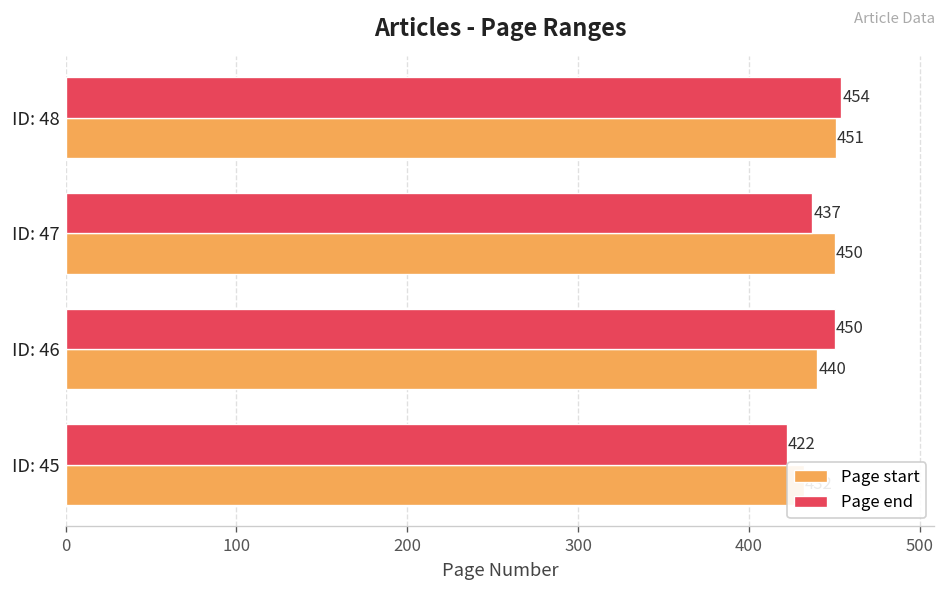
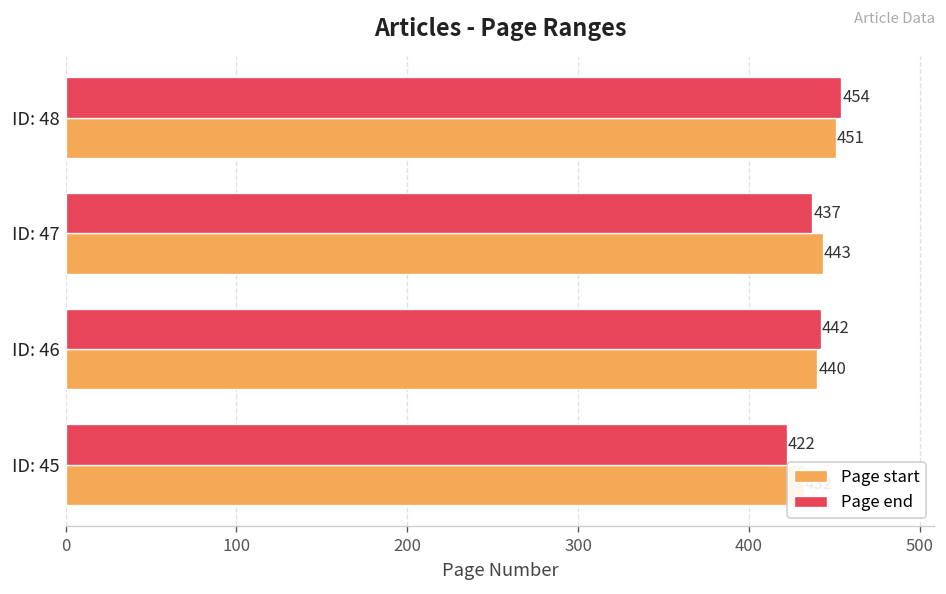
Page start, ID: 47: 450 -> 443
Page end, ID: 46: 450 -> 442
